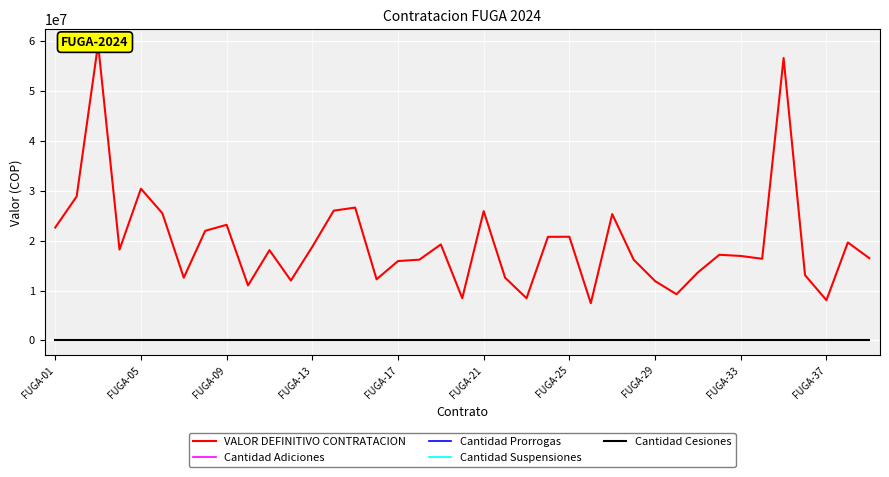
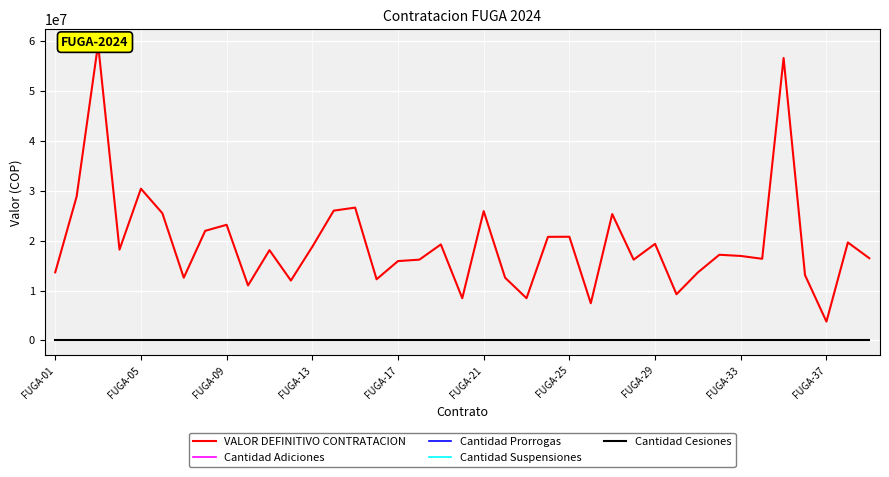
VALOR DEFINITIVO CONTRATACION, FUGA-01: 23000000 -> 14000000
VALOR DEFINITIVO CONTRATACION, FUGA-29: 12000000 -> 19000000
VALOR DEFINITIVO CONTRATACION, FUGA-37: 8000000 -> 4000000
